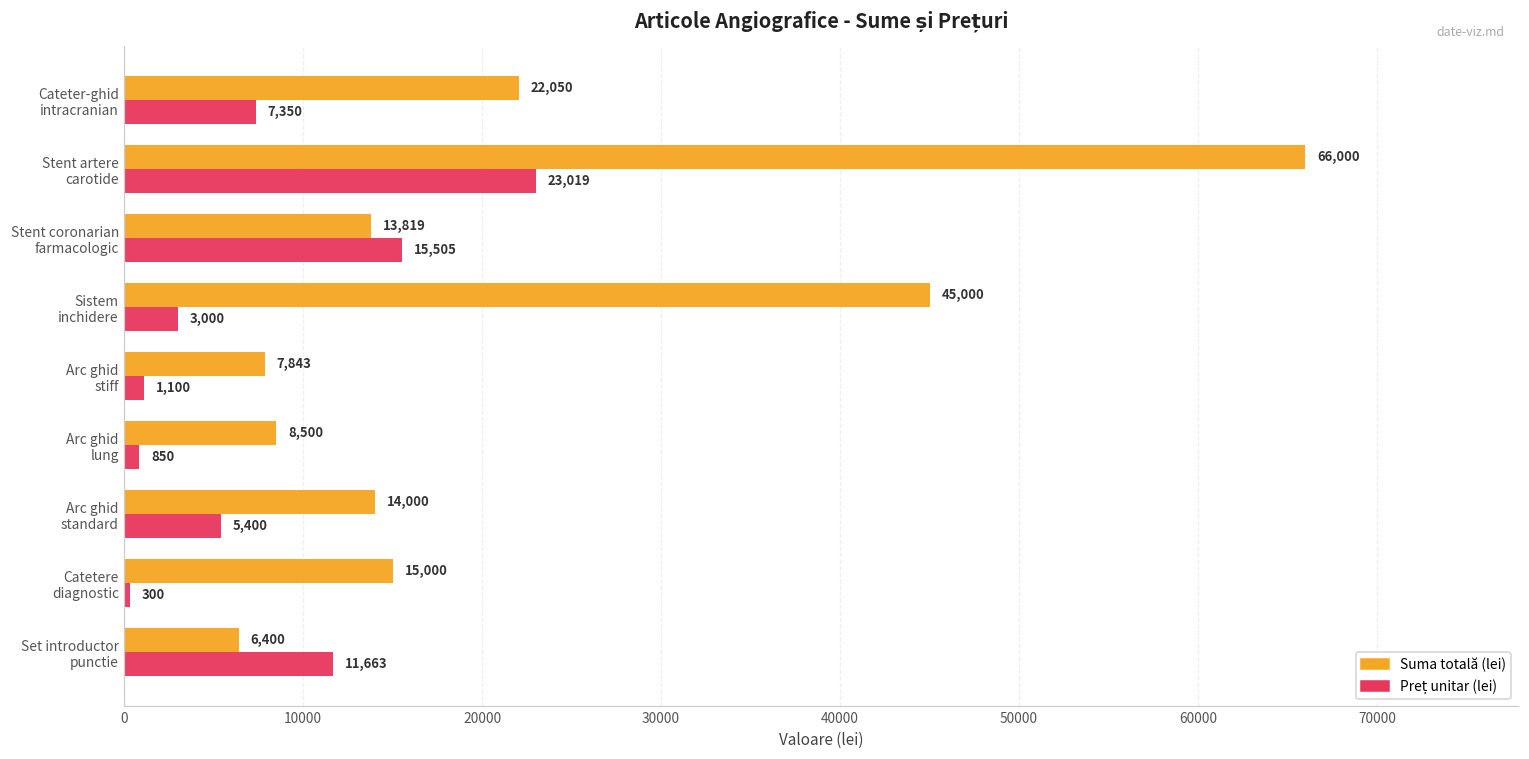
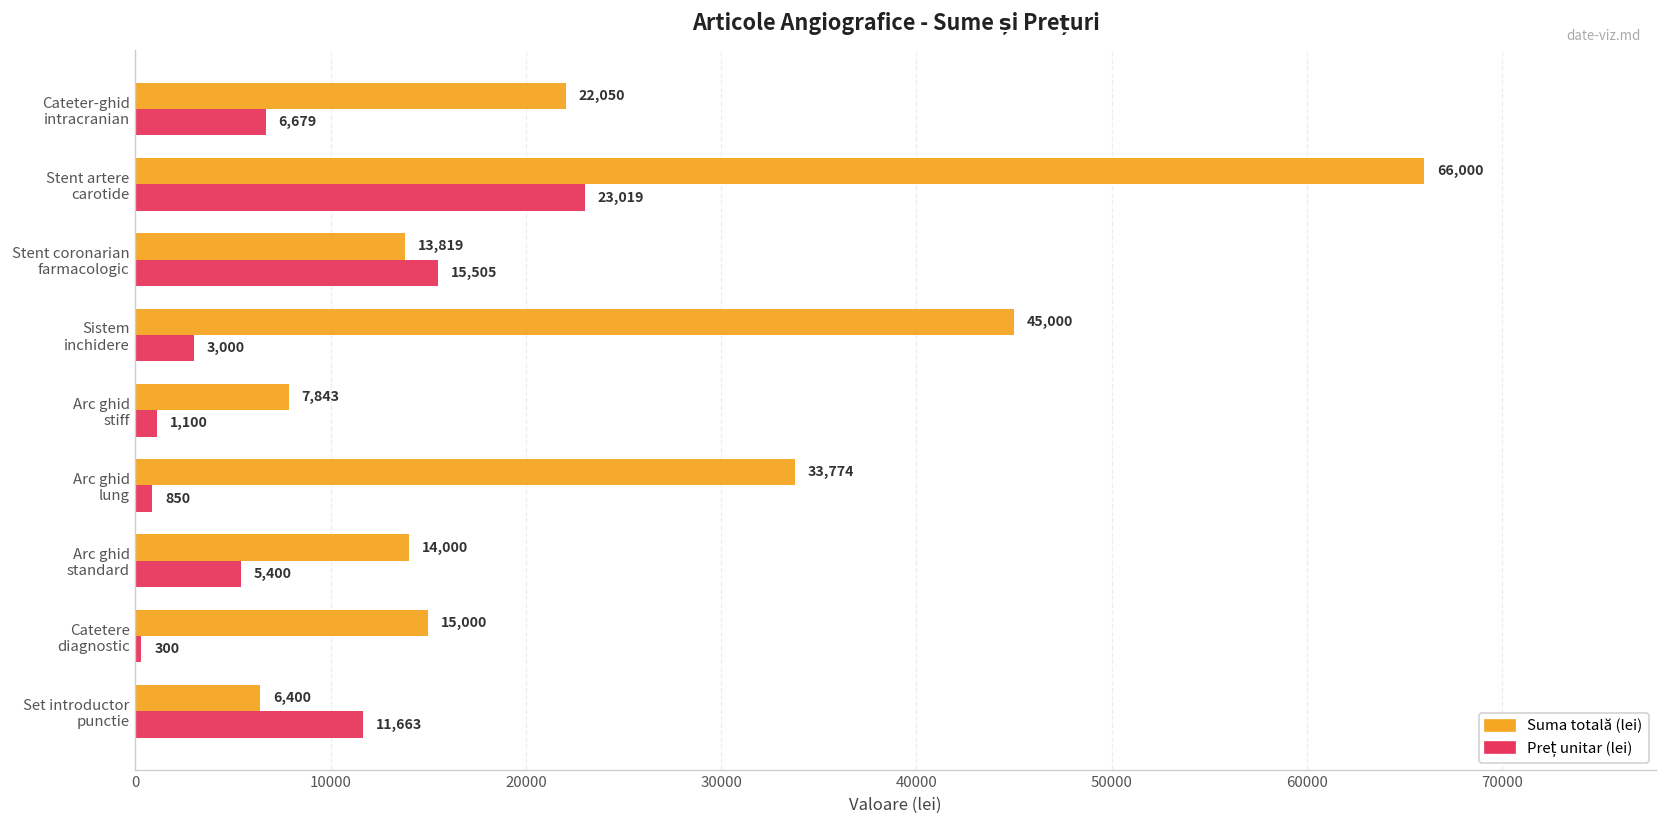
Preț unitar (lei), Cateter-ghid intracranian: 7,350 -> 6,679
Suma totală (lei), Arc ghid lung: 8,500 -> 33,774
